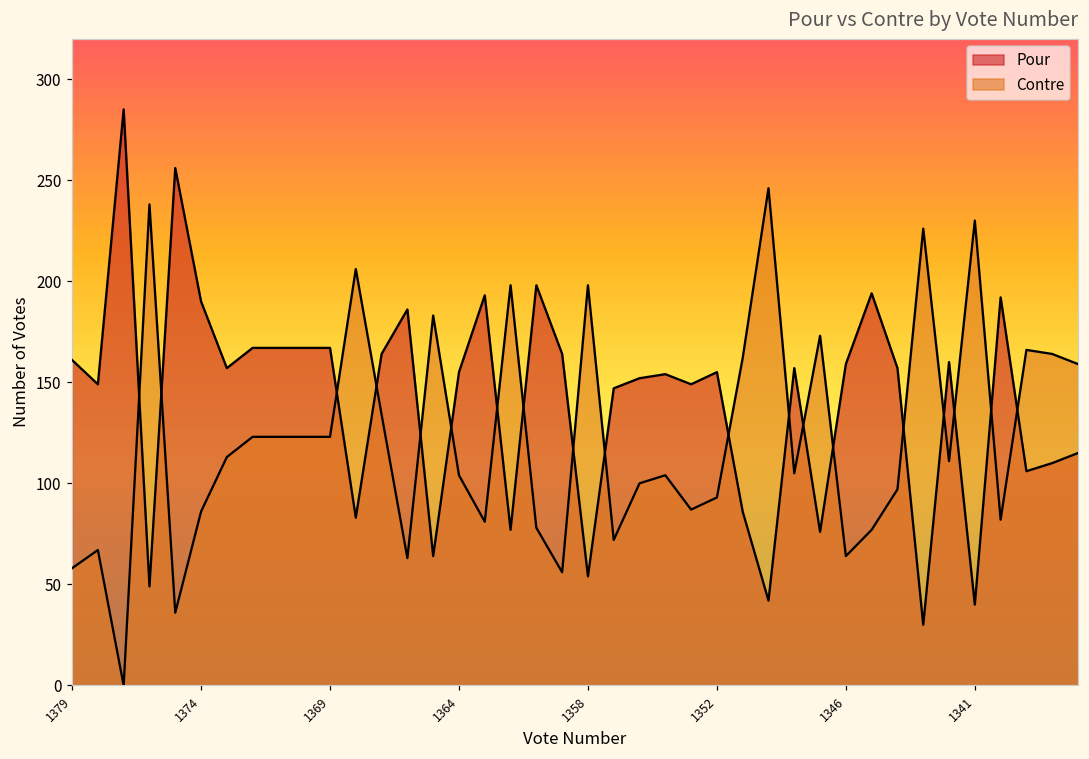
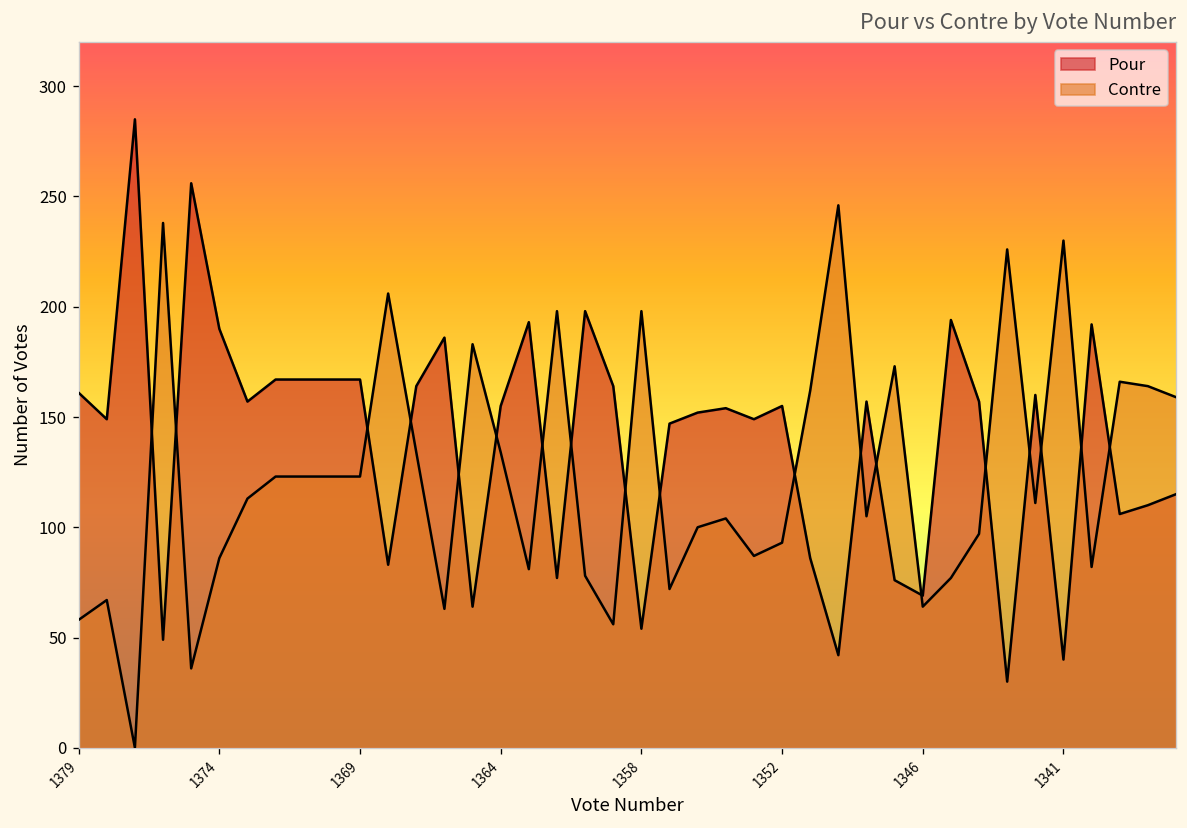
Contre, 1364: 104 -> 134
Pour, 1346: 159 -> 69
